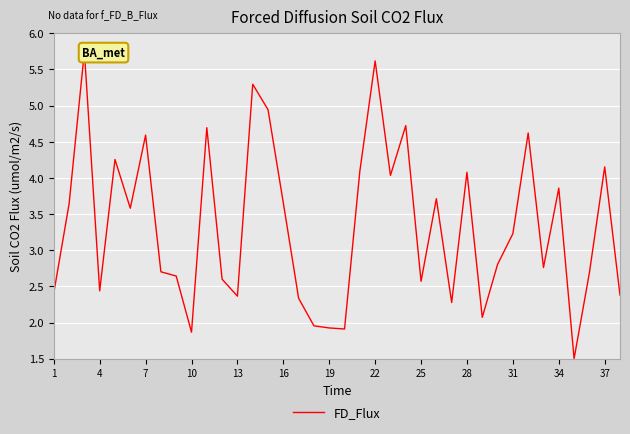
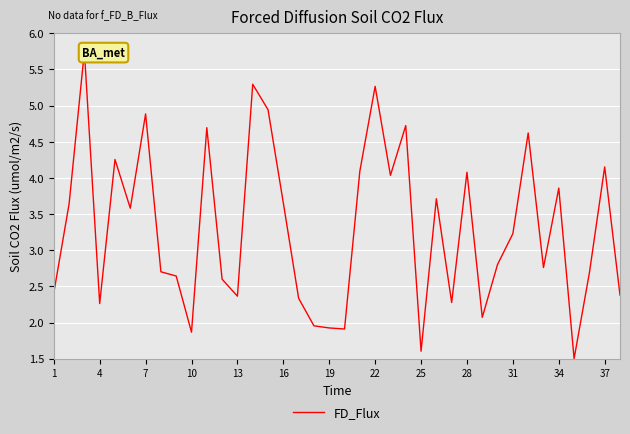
4: 2.4 -> 2.3
7: 4.6 -> 4.9
22: 5.6 -> 5.3
25: 2.6 -> 1.6
